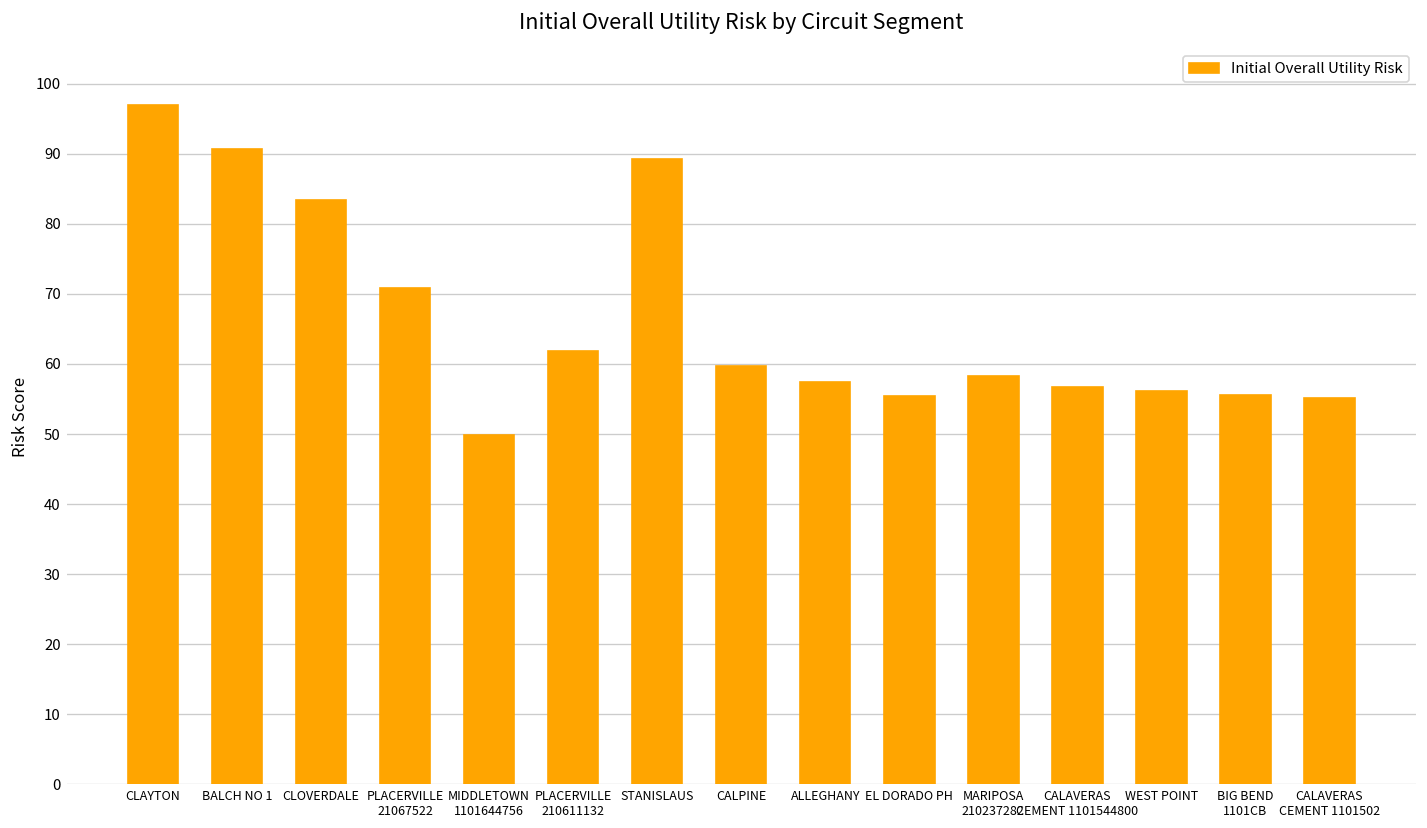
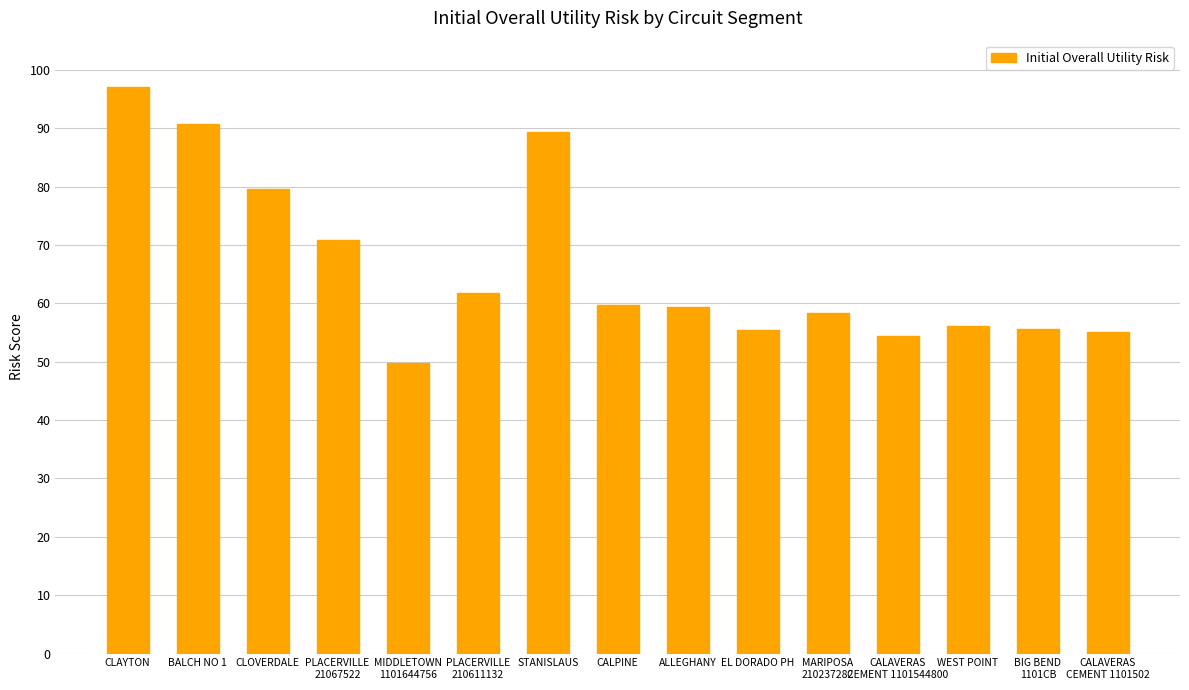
CLOVERDALE: 83 -> 80
ALLEGHANY: 57 -> 59
CALAVERAS CEMENT 1101544800: 57 -> 54
